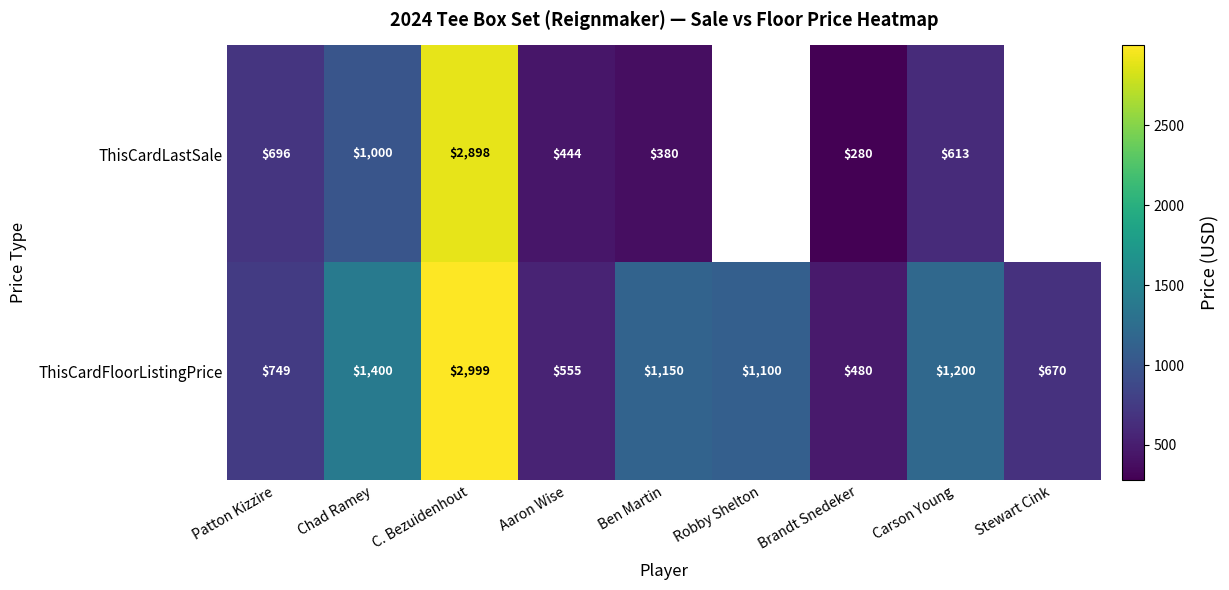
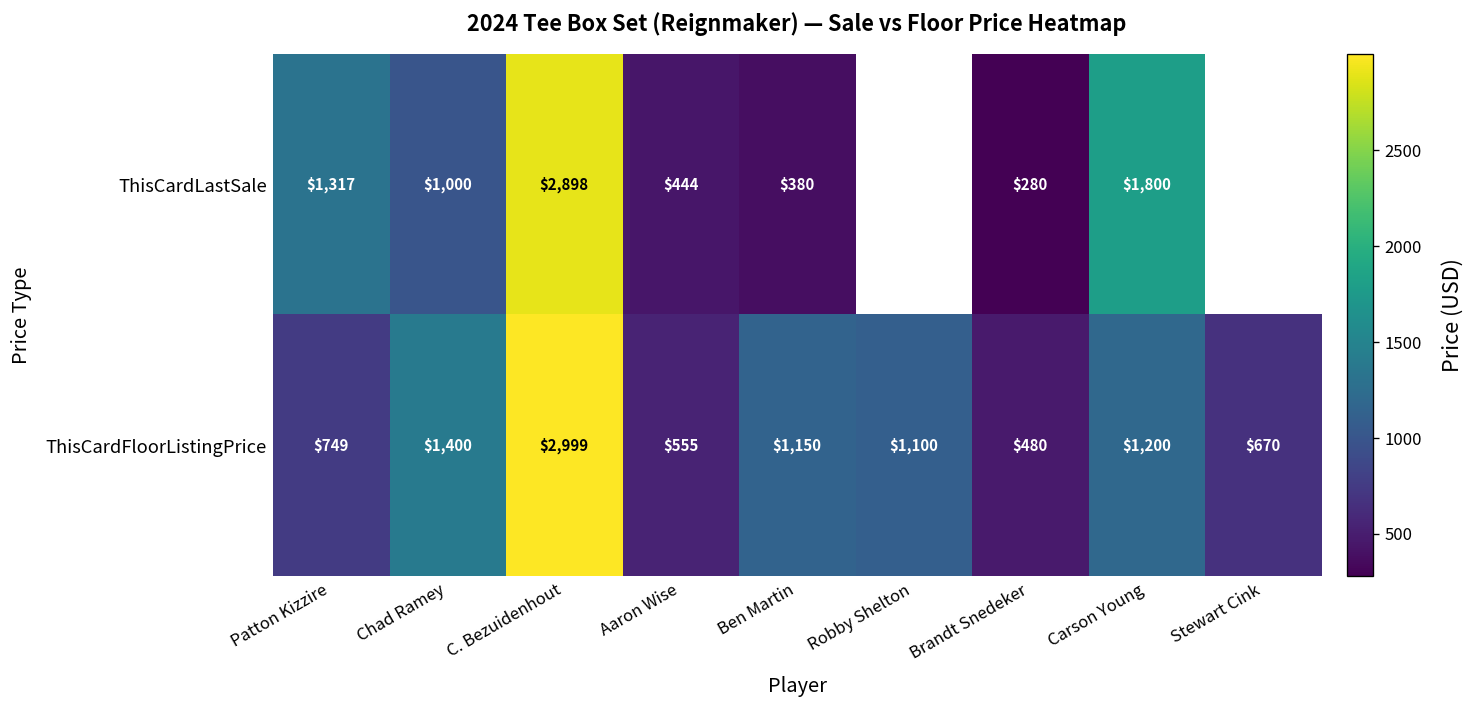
ThisCardLastSale, Patton Kizzire: $696 -> $1,317
ThisCardLastSale, Carson Young: $613 -> $1,800
